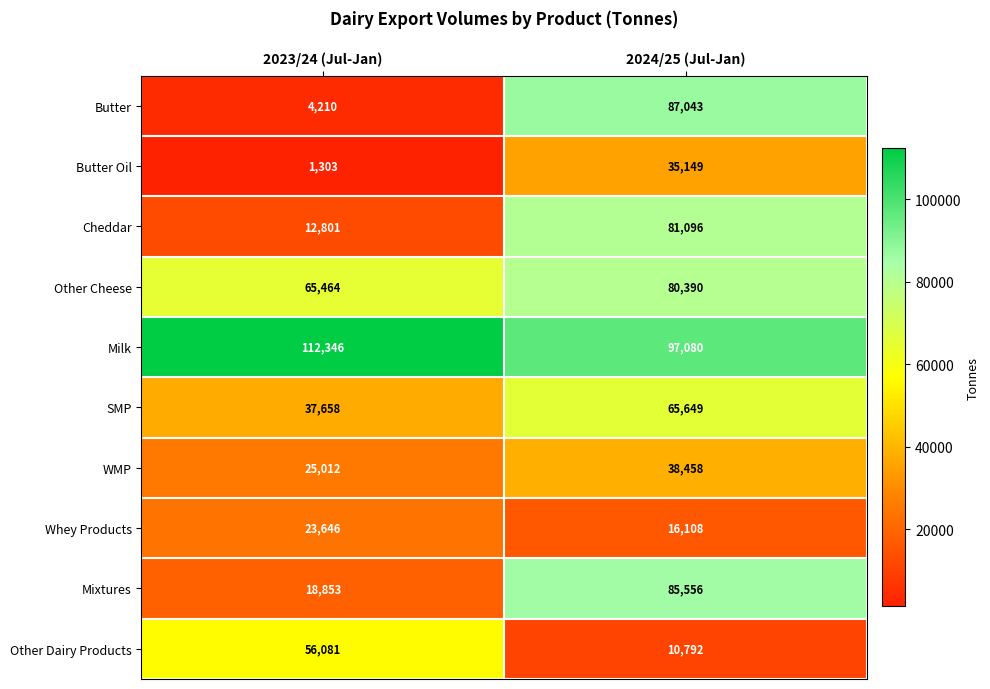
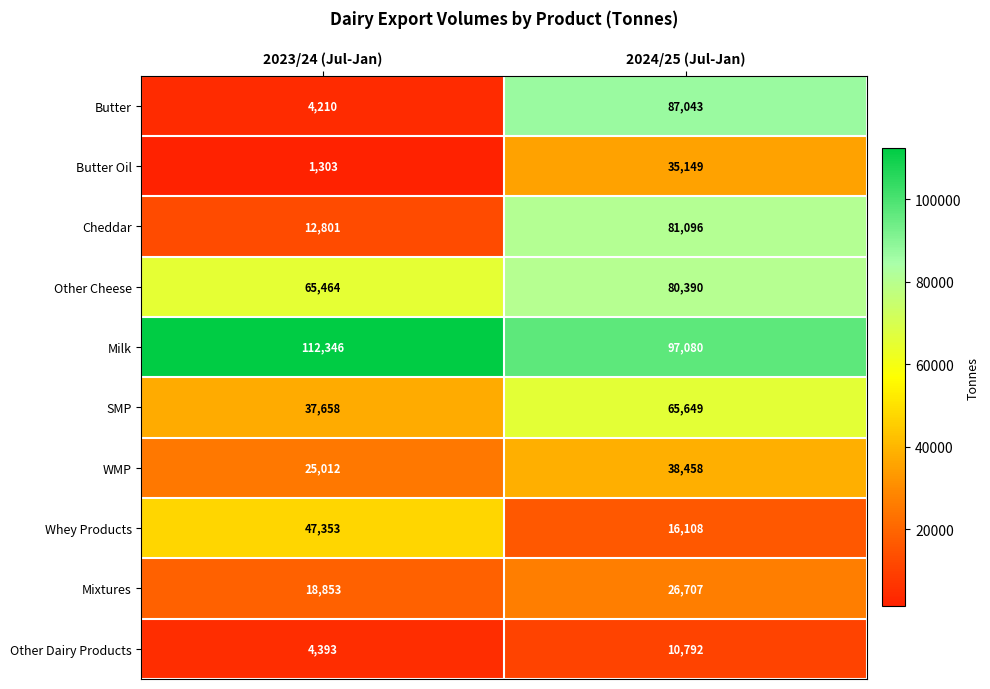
Whey Products, 2023/24 (Jul-Jan): 23,646 -> 47,353
Mixtures, 2024/25 (Jul-Jan): 85,556 -> 26,707
Other Dairy Products, 2023/24 (Jul-Jan): 56,081 -> 4,393
